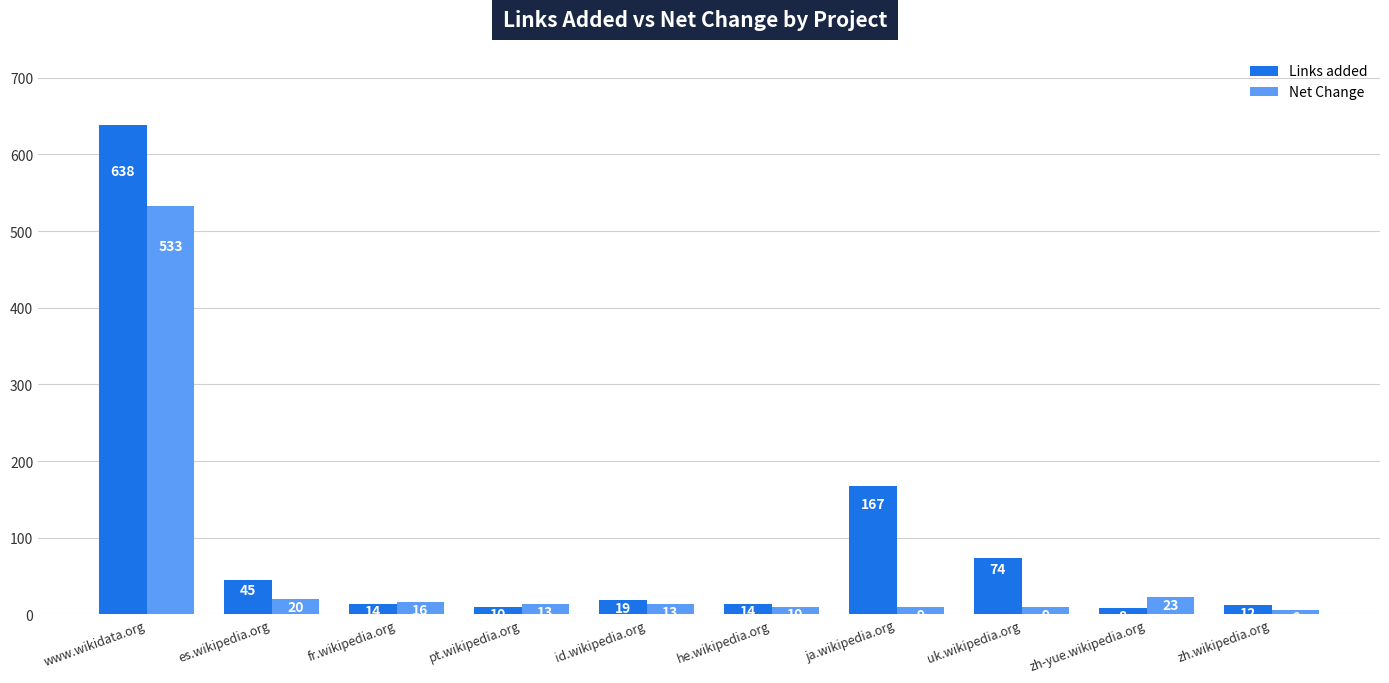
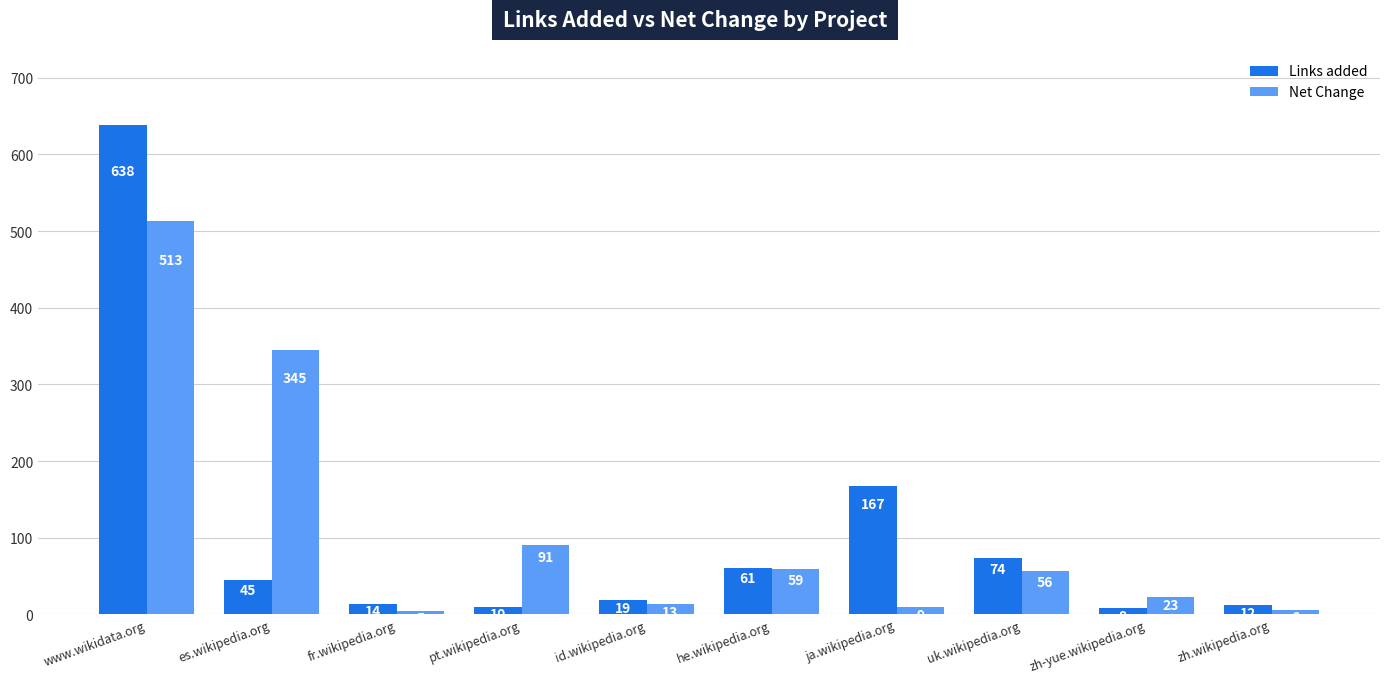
Net Change, www.wikidata.org: 533 -> 513
Net Change, es.wikipedia.org: 20 -> 345
Net Change, fr.wikipedia.org: 20 -> 10
Net Change, pt.wikipedia.org: 13 -> 91
Links added, he.wikipedia.org: 14 -> 61
Net Change, he.wikipedia.org: 10 -> 60
Net Change, uk.wikipedia.org: 10 -> 60
